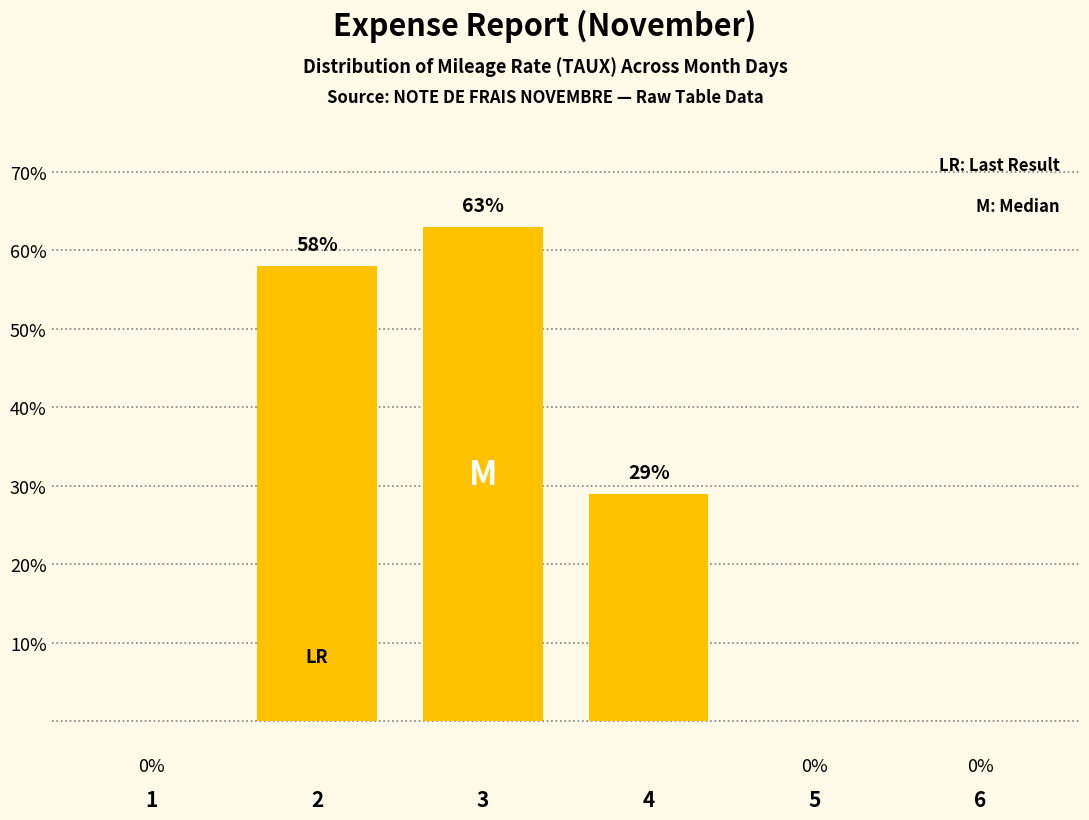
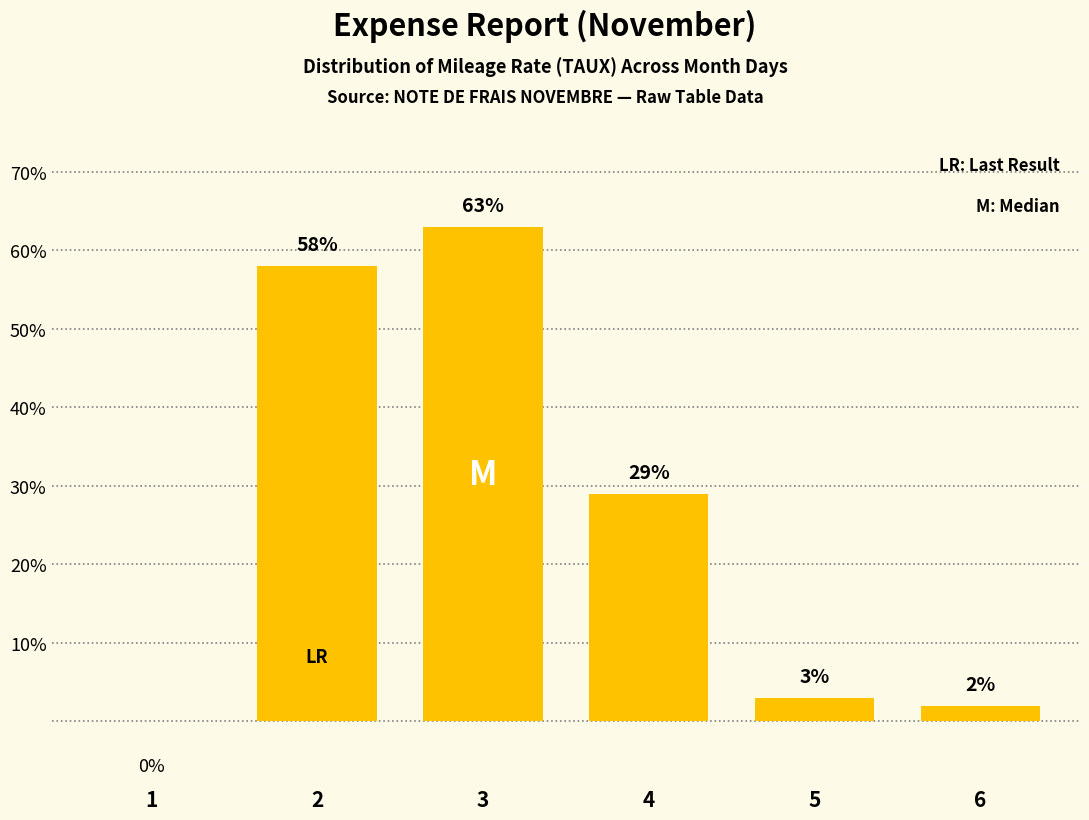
5: 0% -> 3%
6: 0% -> 2%
